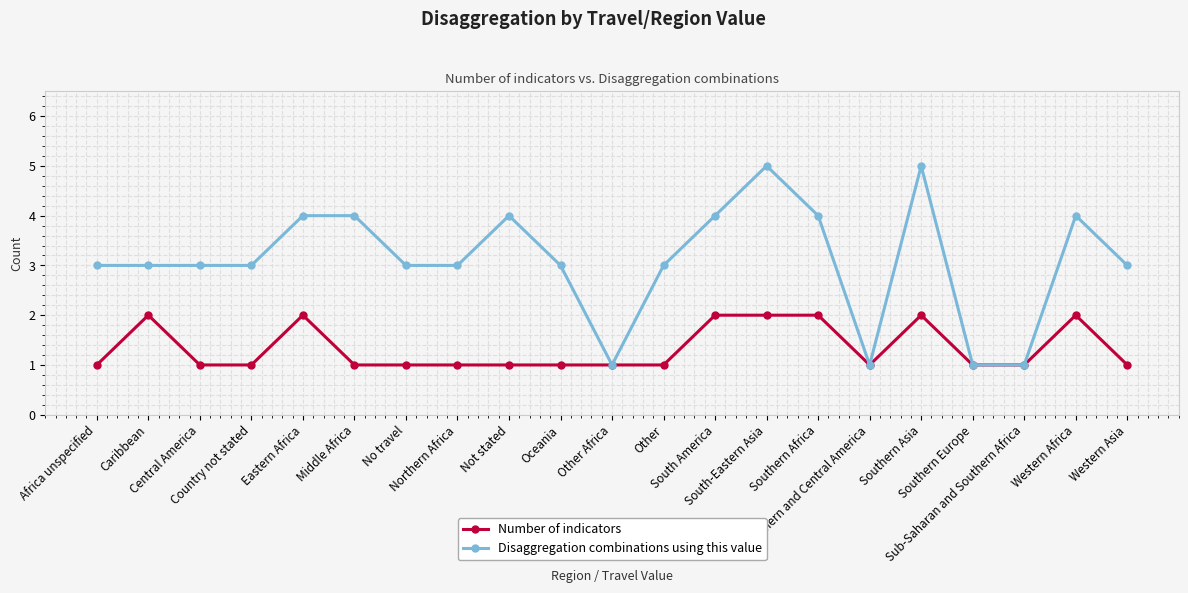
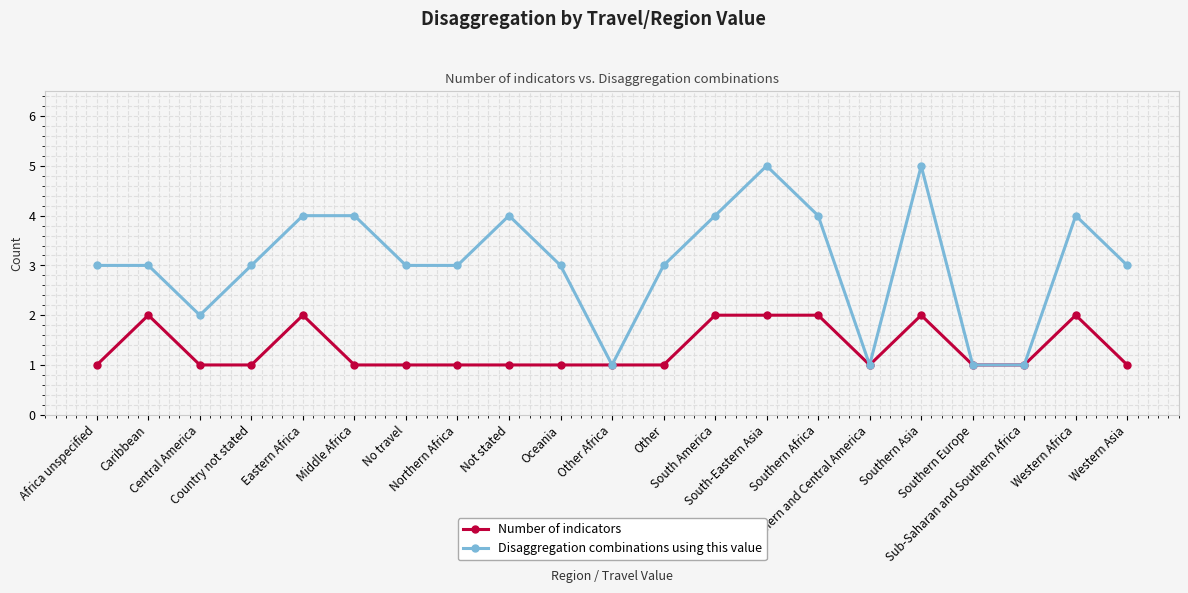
Disaggregation combinations using this value, Central America: 3 -> 2
